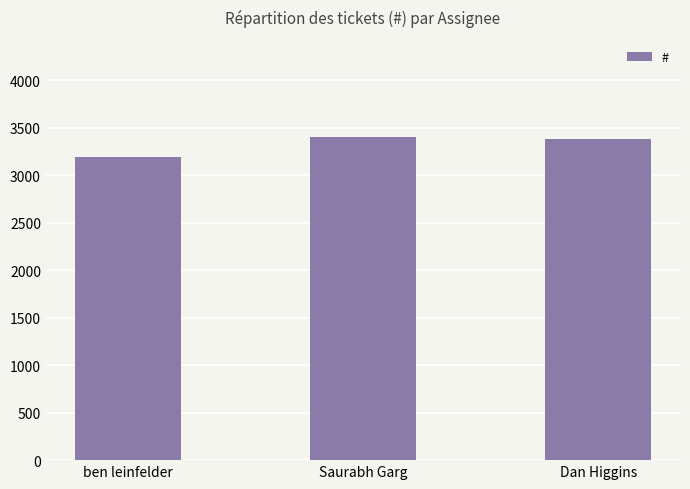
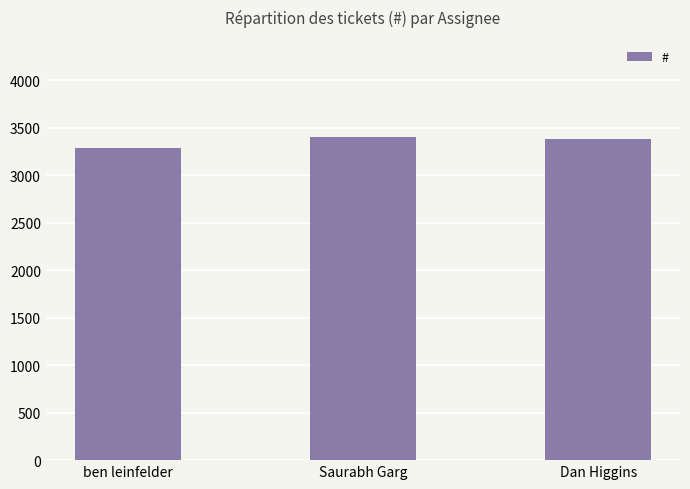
ben leinfelder: 3200 -> 3300
